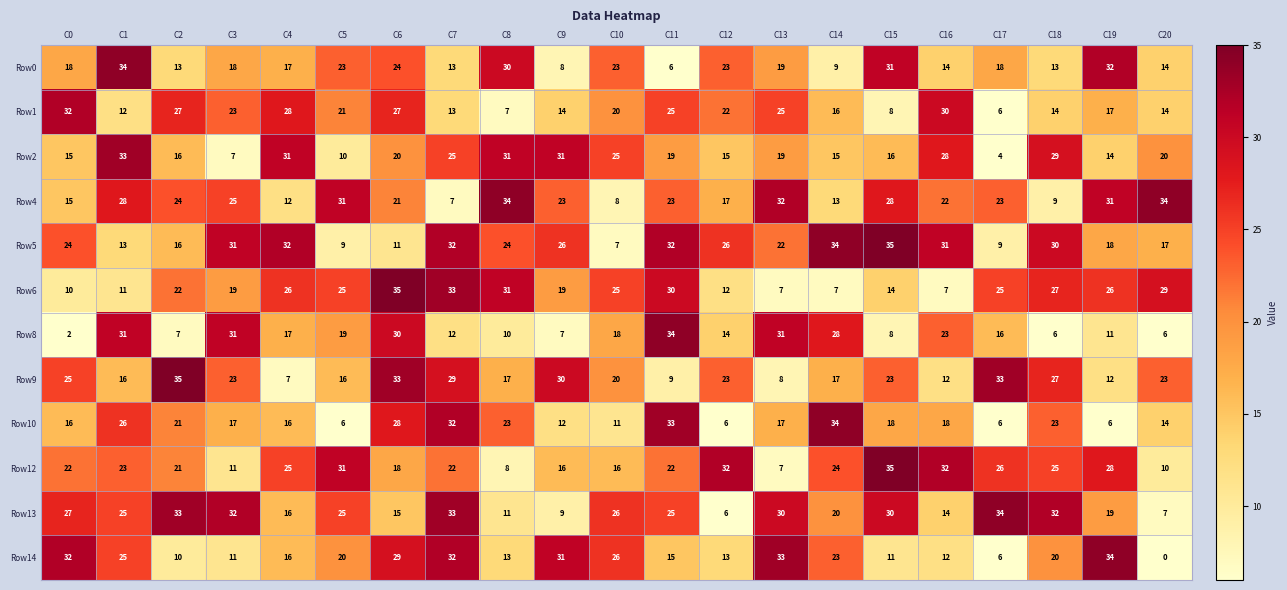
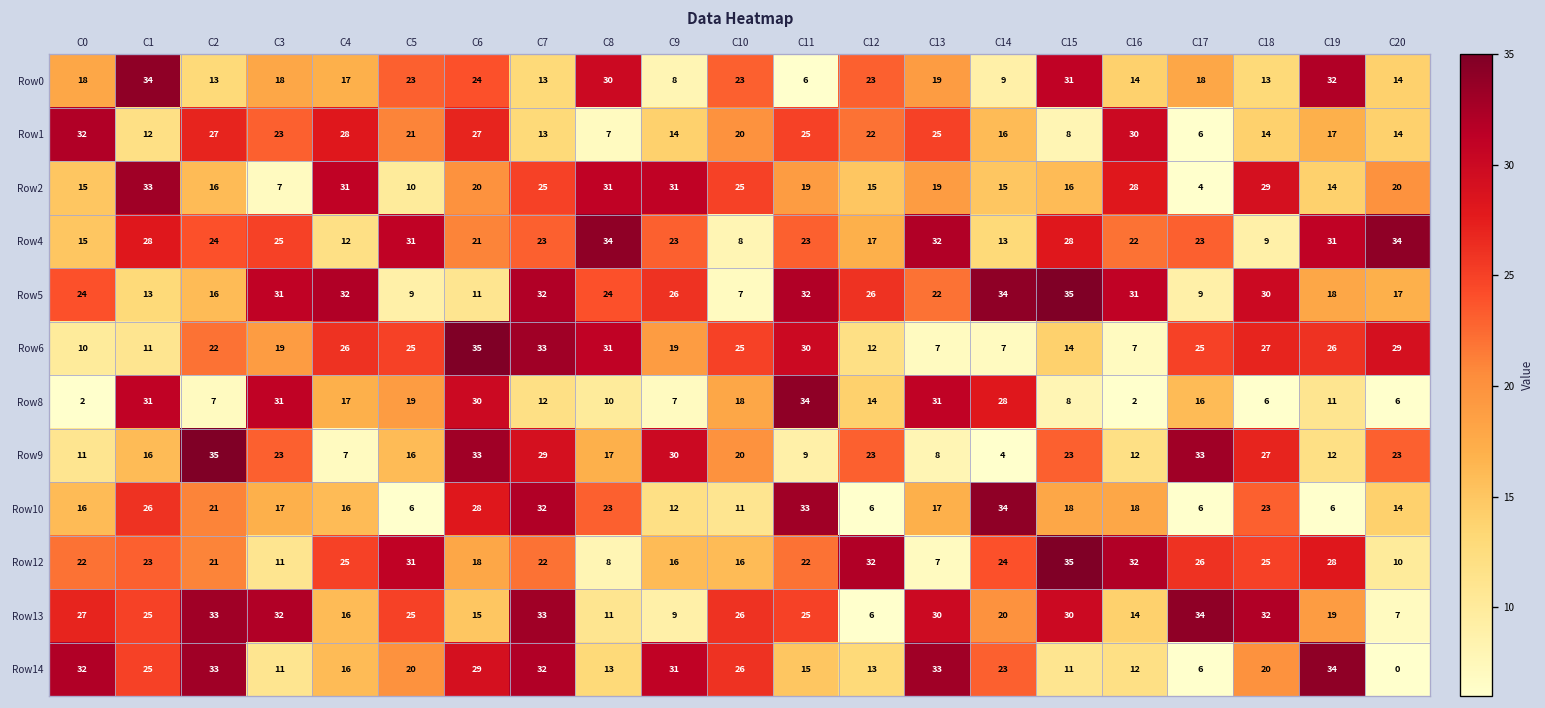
Row4, C7: 7 -> 23
Row8, C16: 23 -> 2
Row9, C0: 25 -> 11
Row9, C14: 17 -> 4
Row14, C2: 10 -> 33
